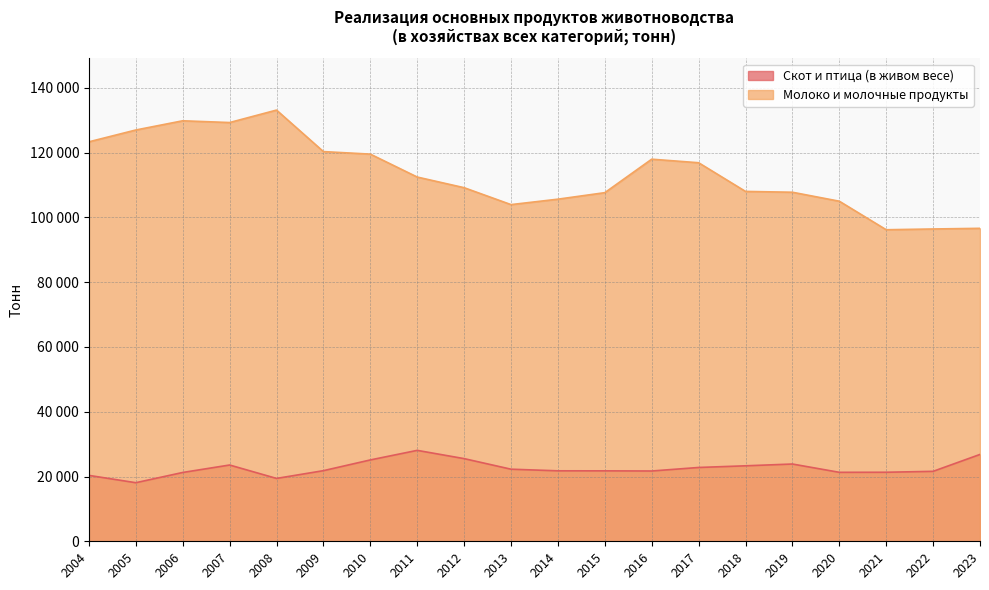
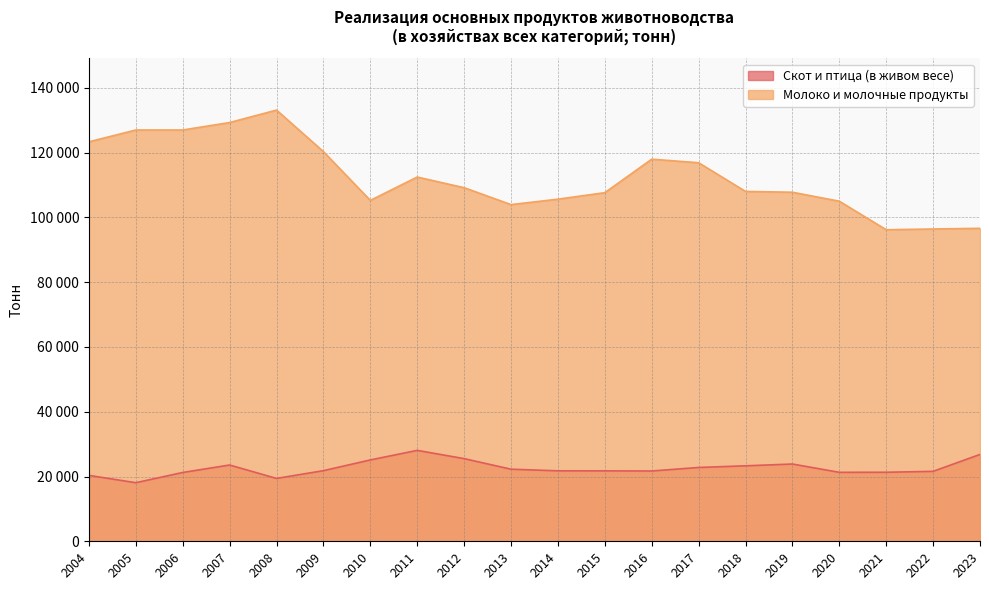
Молоко и молочные продукты, 2006: 130000 -> 127000
Молоко и молочные продукты, 2010: 120000 -> 105000
